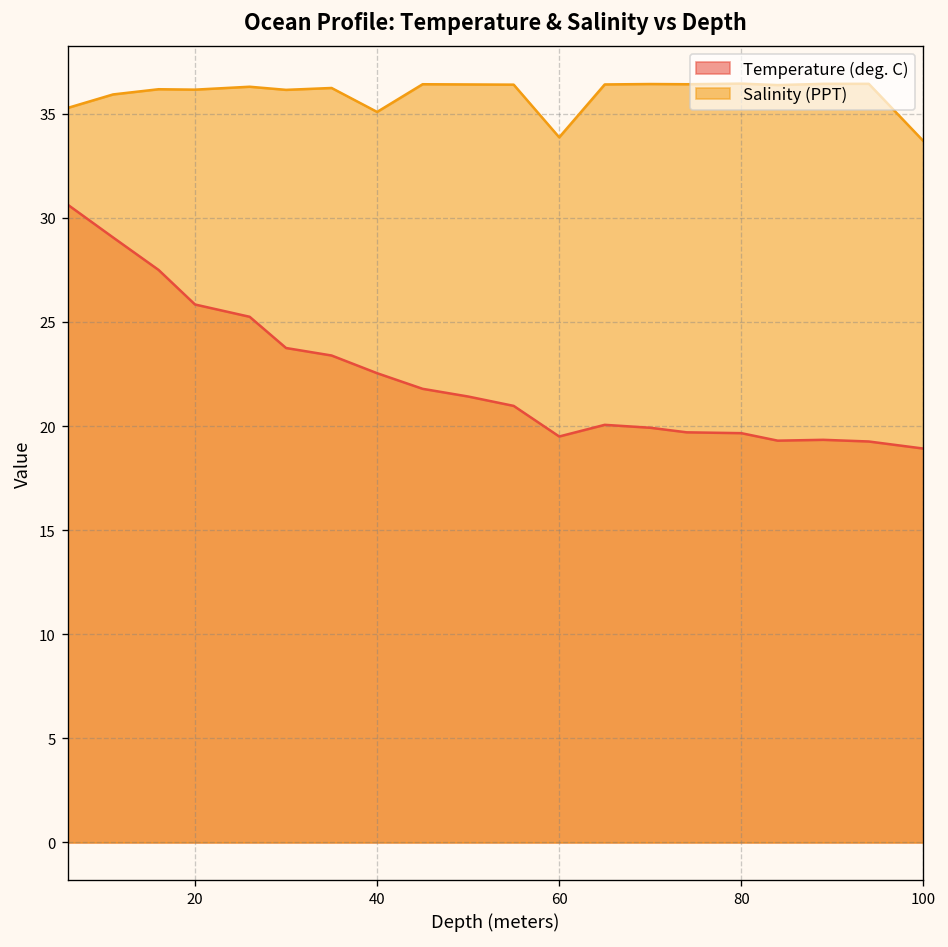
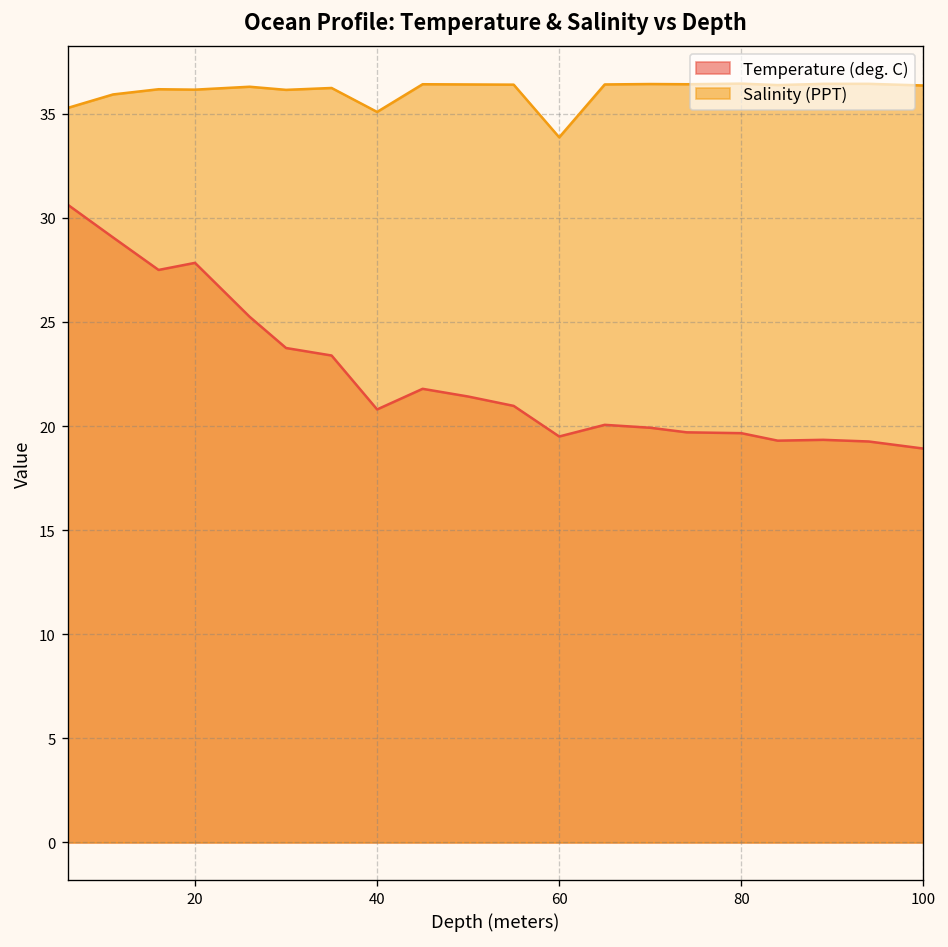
Temperature (deg. C), 20: 25.8 -> 27.8
Temperature (deg. C), 40: 22.5 -> 20.8
Salinity (PPT), 100: 33.7 -> 36.4
